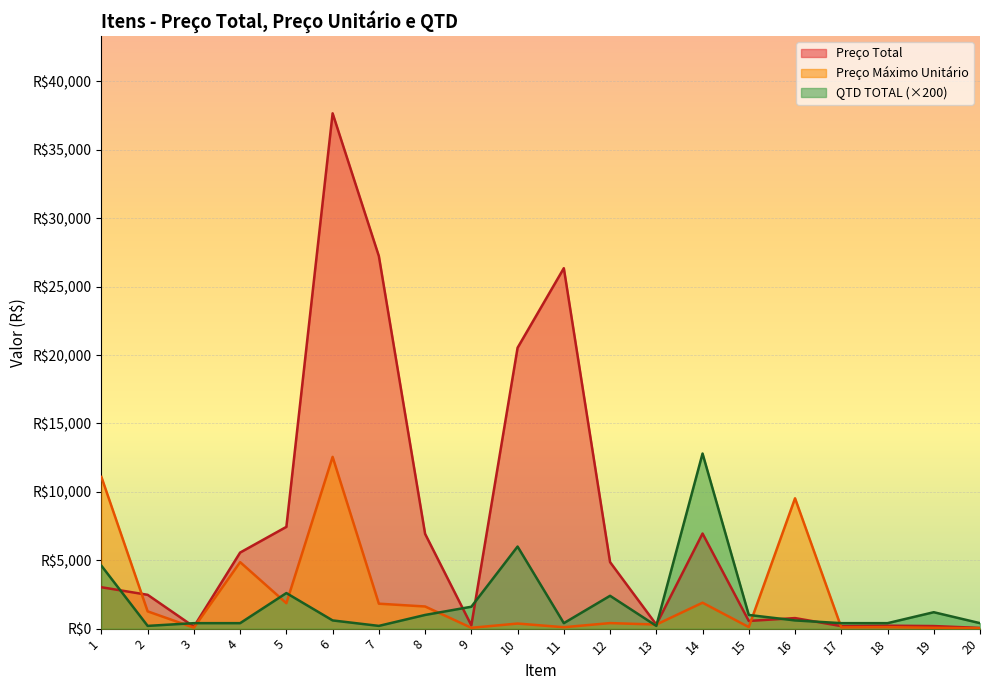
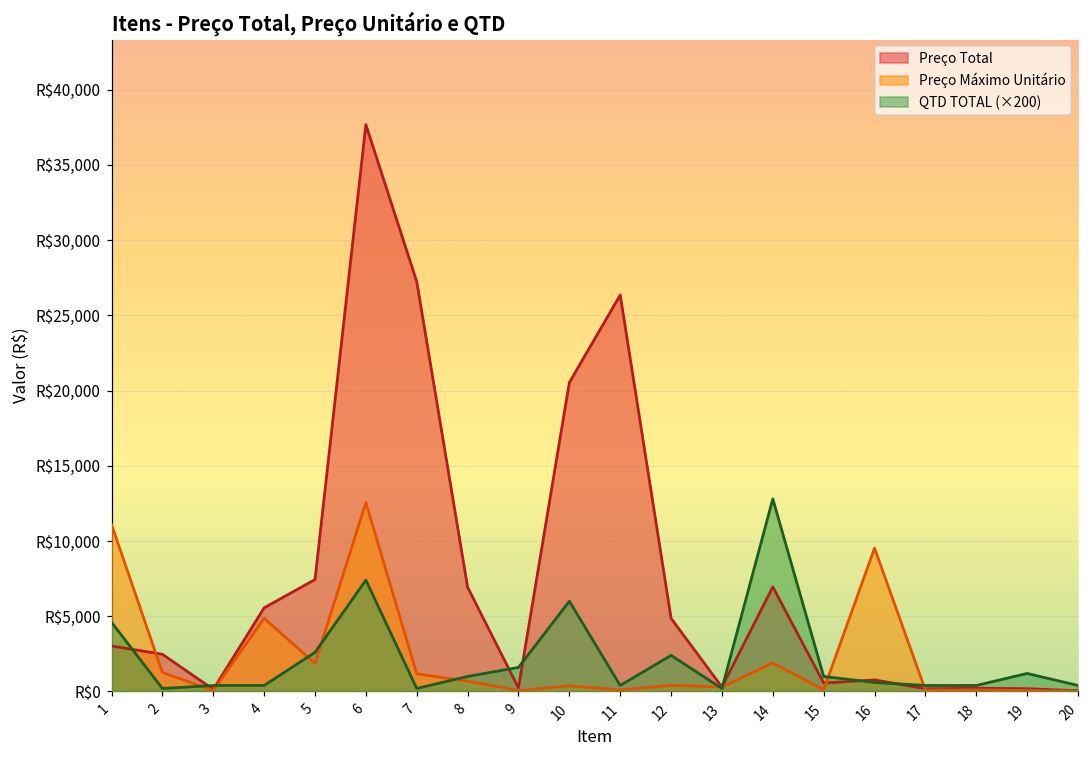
QTD TOTAL (×200), 6: R$600 -> R$7,400
Preço Máximo Unitário, 7: R$1,800 -> R$1,200
Preço Máximo Unitário, 8: R$1,600 -> R$700
